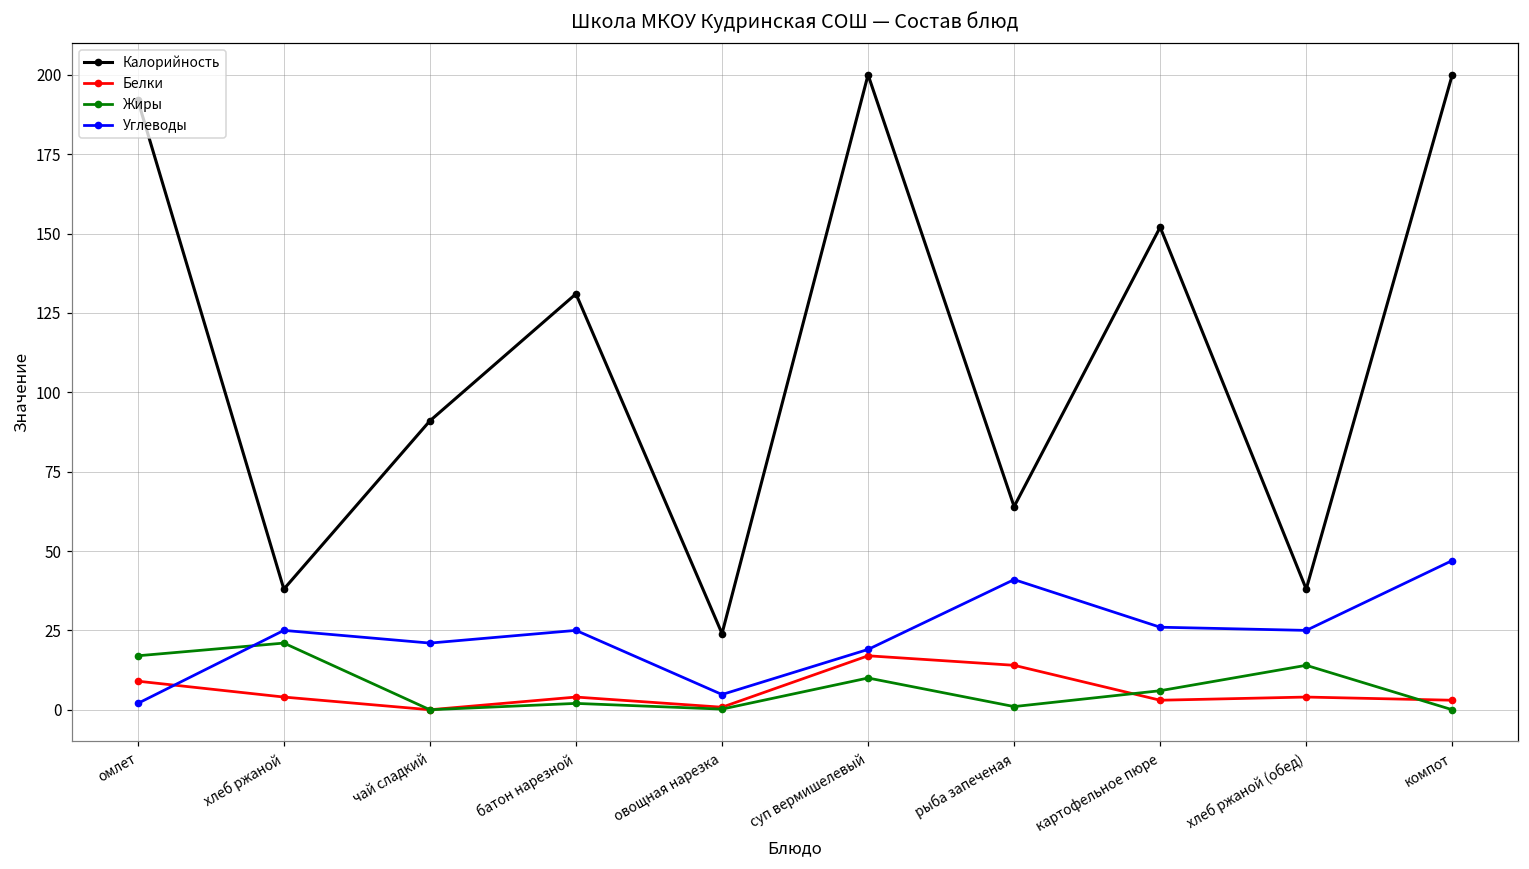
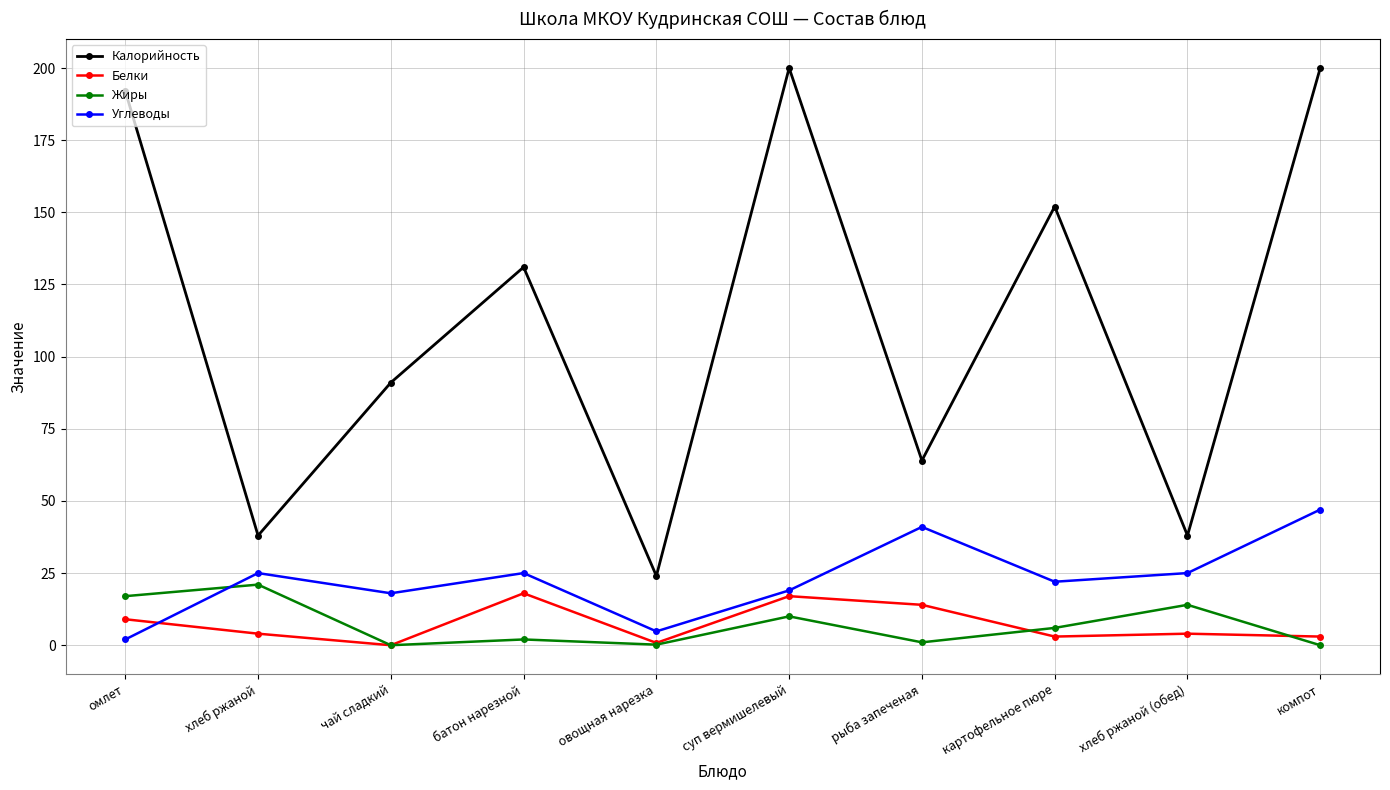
Углеводы, чай сладкий: 21 -> 18
Белки, батон нарезной: 4 -> 18
Углеводы, картофельное пюре: 26 -> 22
